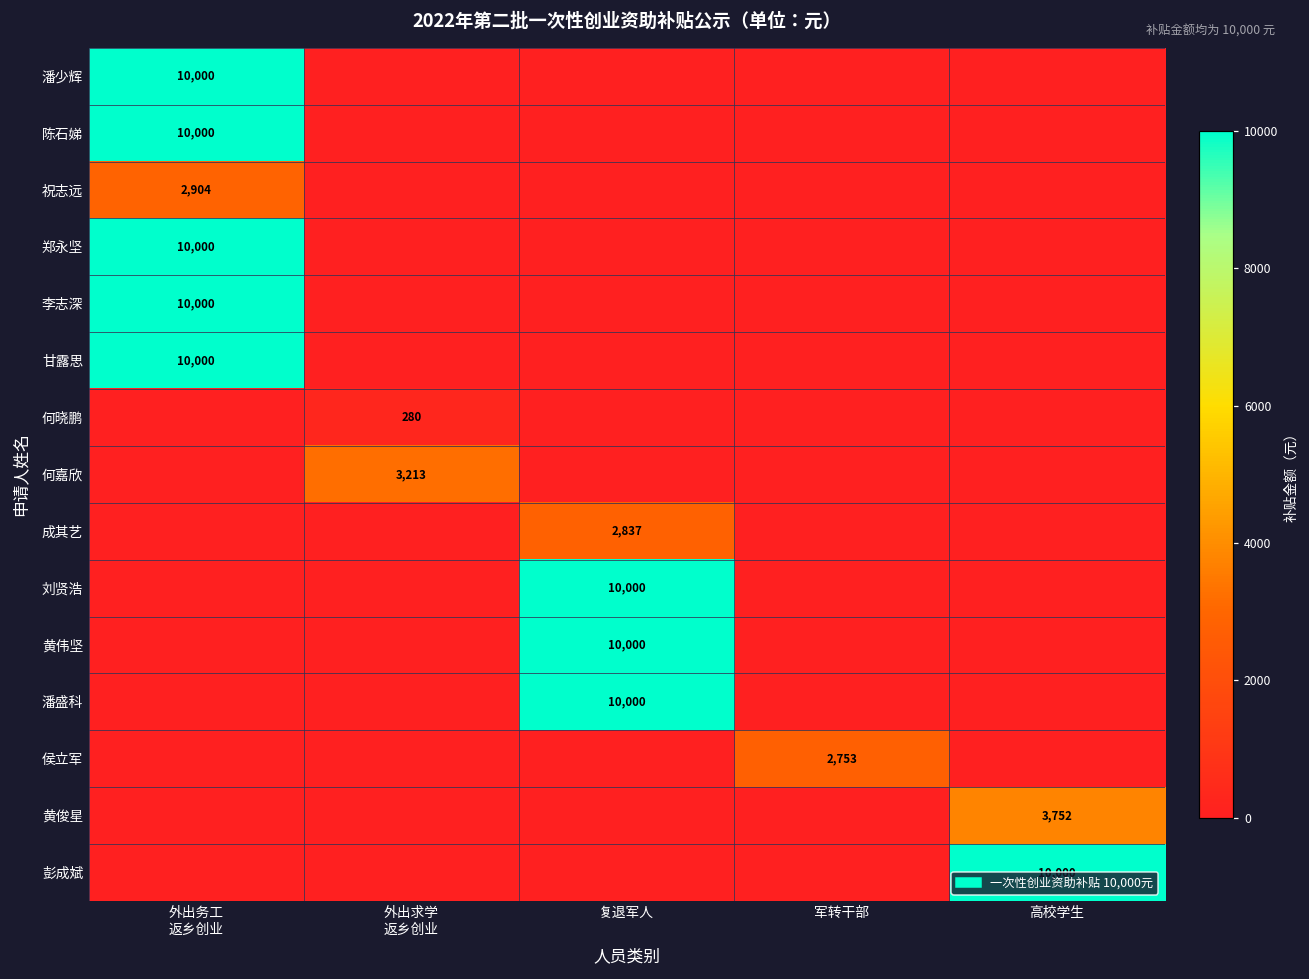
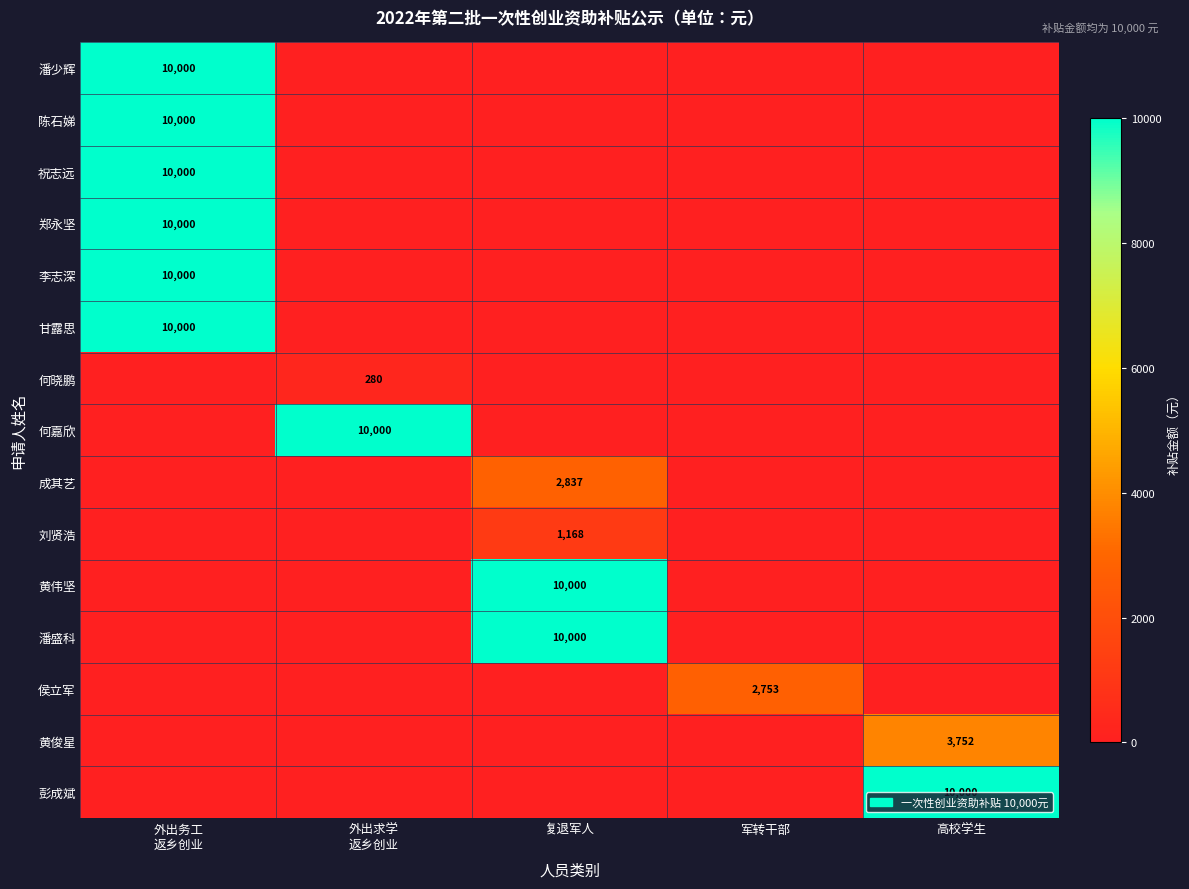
祝志远, 外出务工 返乡创业: 2,904 -> 10,000
何嘉欣, 外出求学 返乡创业: 3,213 -> 10,000
刘贤浩, 复退军人: 10,000 -> 1,168
